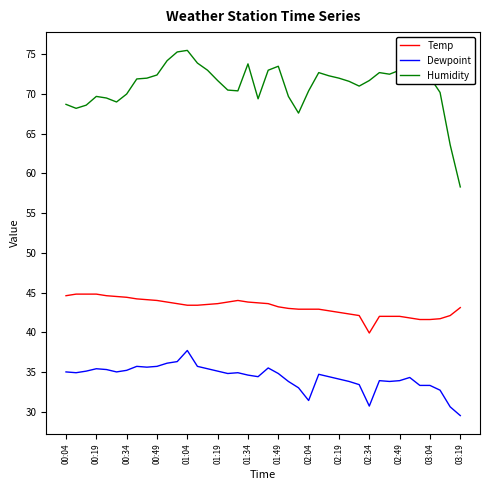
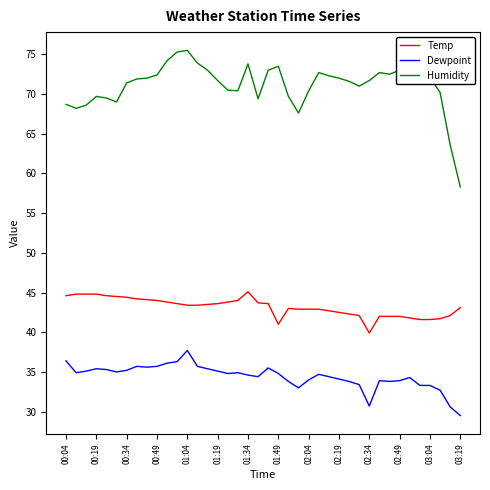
Dewpoint, 00:04: 35 -> 36
Humidity, 00:34: 70 -> 71
Temp, 01:34: 44 -> 45
Temp, 01:49: 43 -> 41
Dewpoint, 02:04: 31 -> 34
